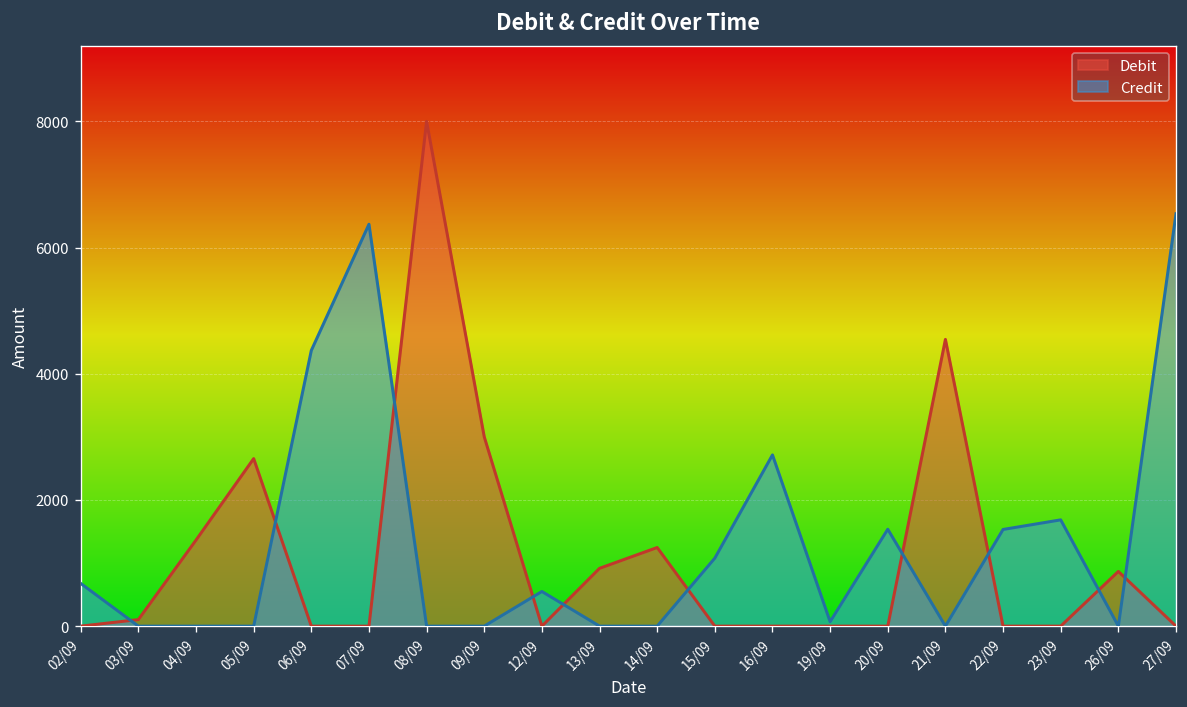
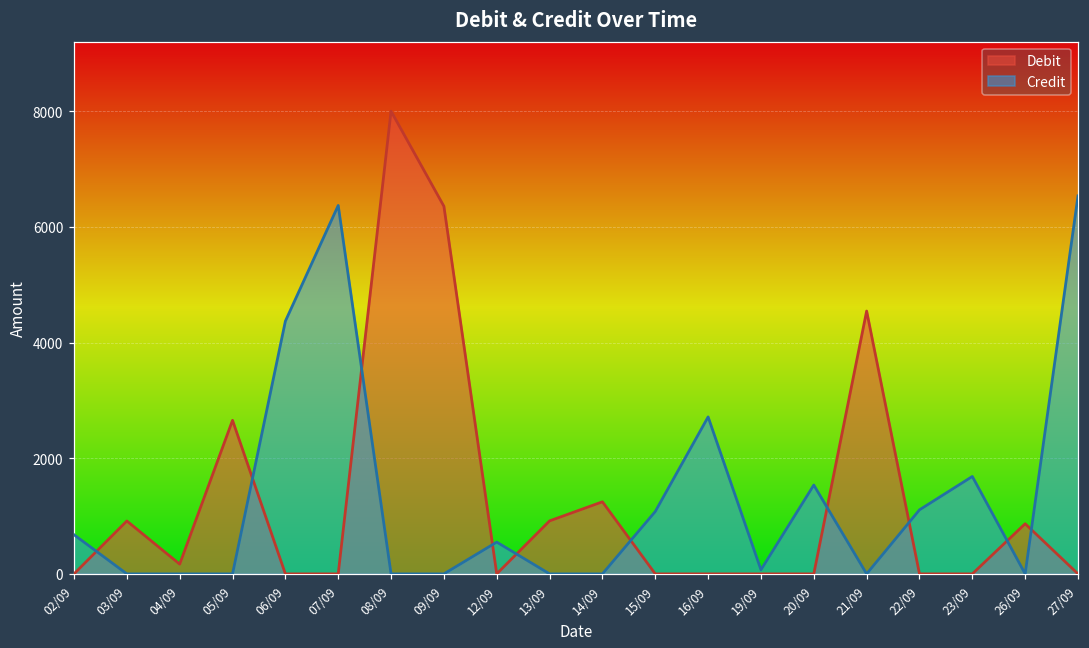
Debit, 03/09: 100 -> 900
Debit, 04/09: 1400 -> 200
Debit, 09/09: 3000 -> 6400
Credit, 22/09: 1500 -> 1100
